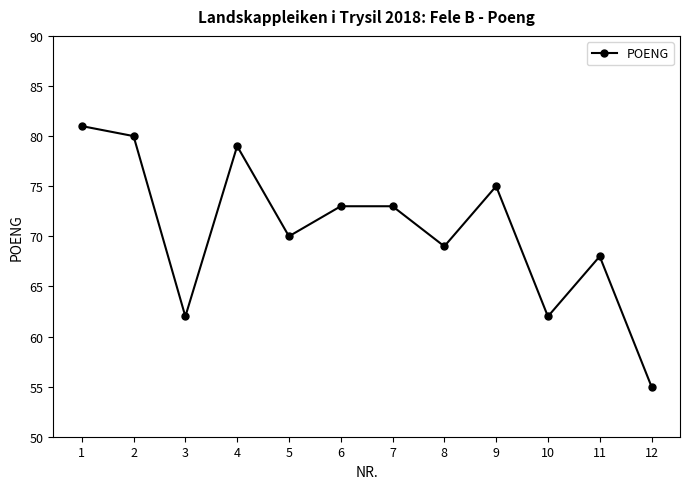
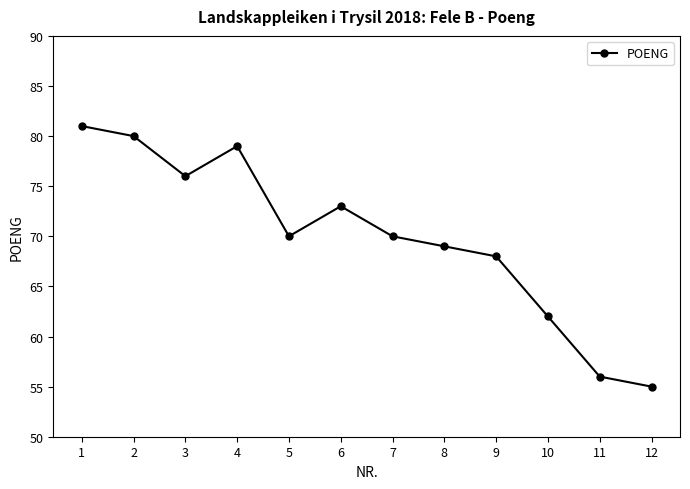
3: 62 -> 76
7: 73 -> 70
9: 75 -> 68
11: 68 -> 56
